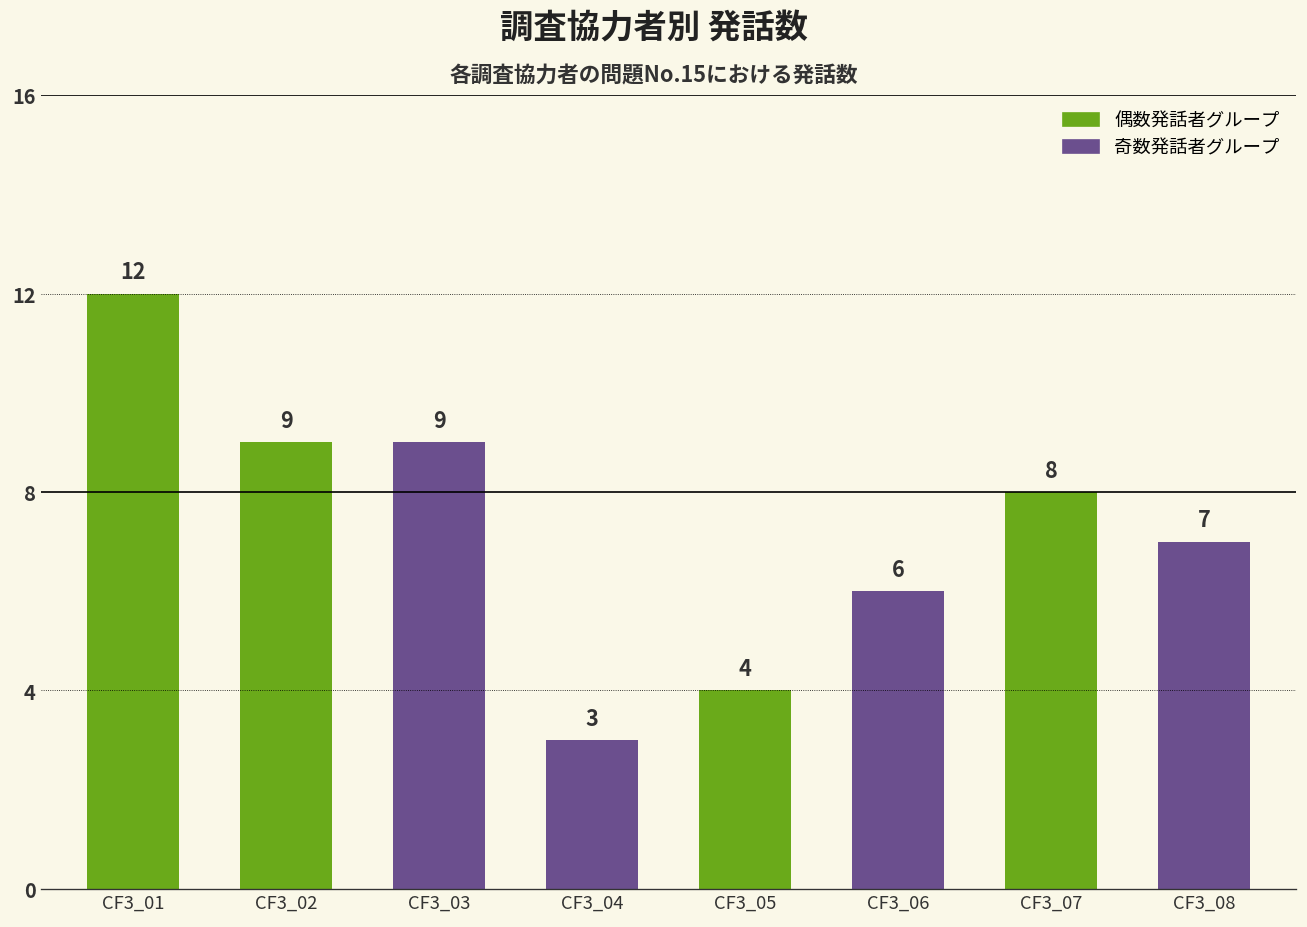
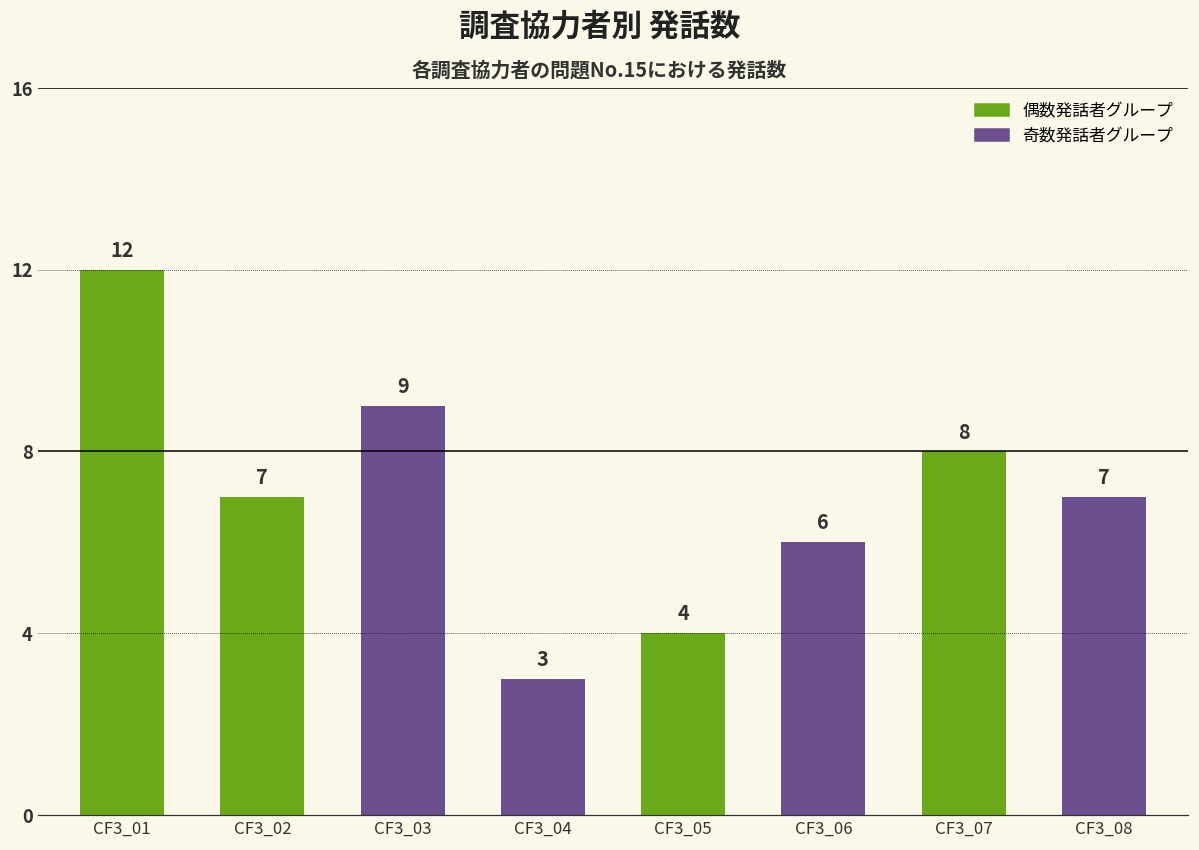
CF3_02: 9 -> 7
